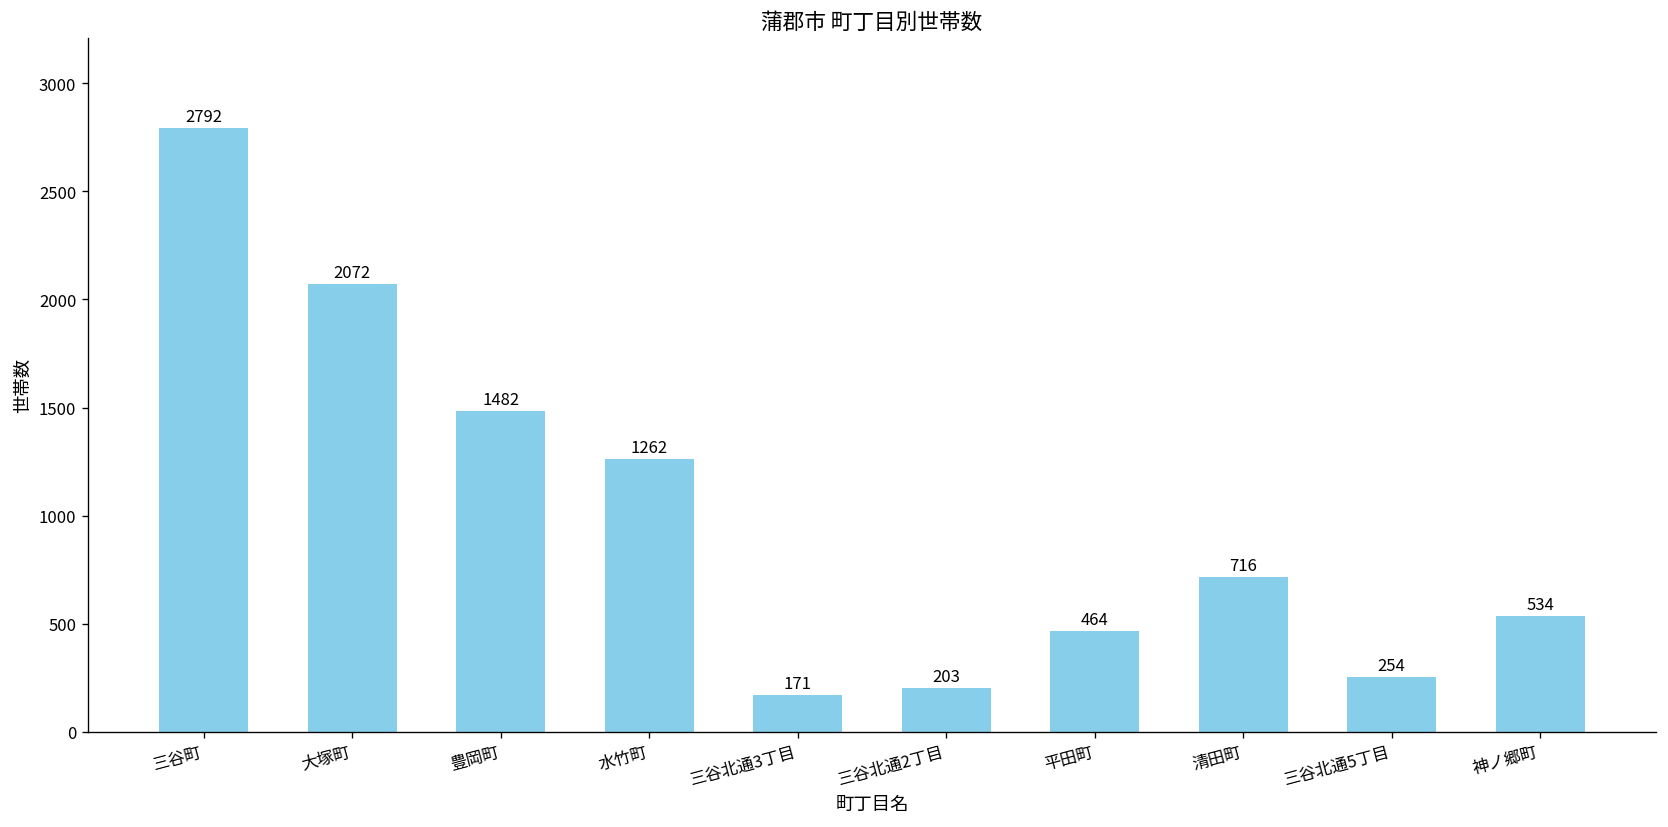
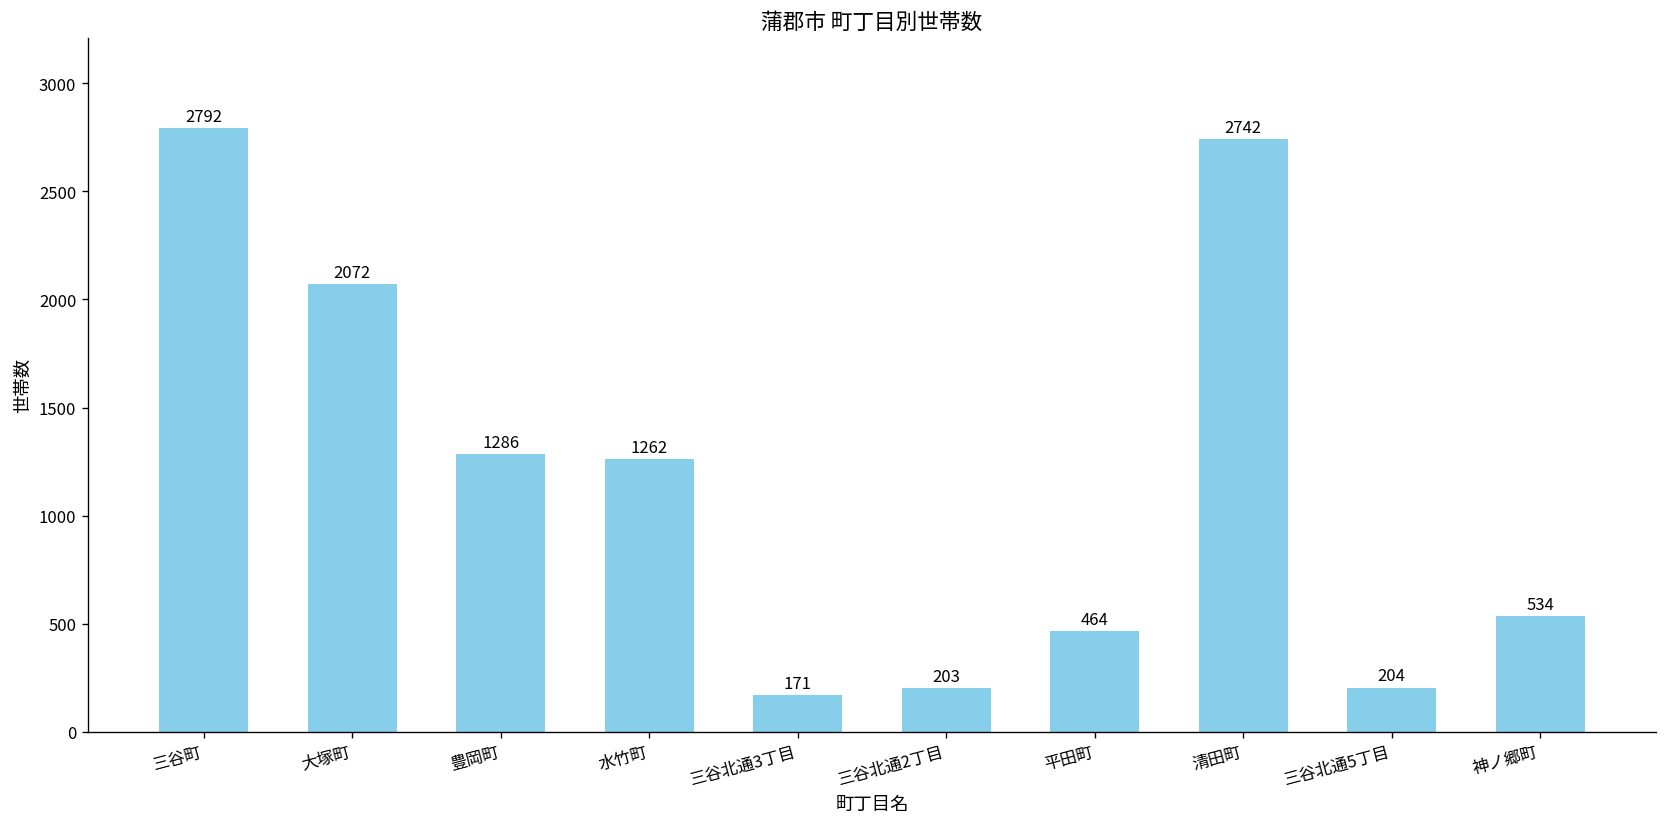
豊岡町: 1482 -> 1286
清田町: 716 -> 2742
三谷北通5丁目: 254 -> 204
